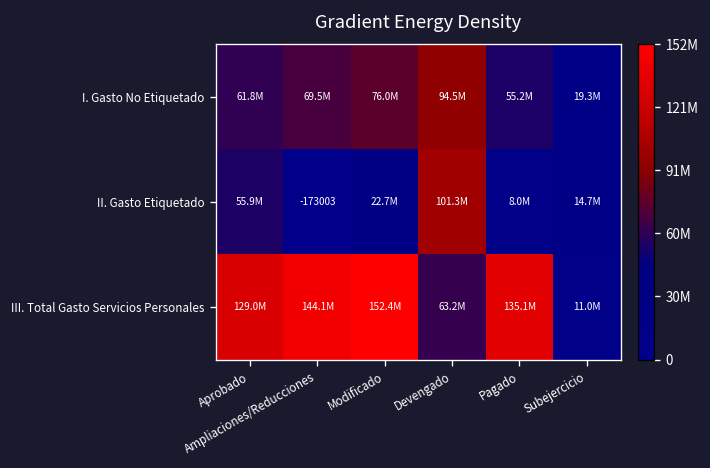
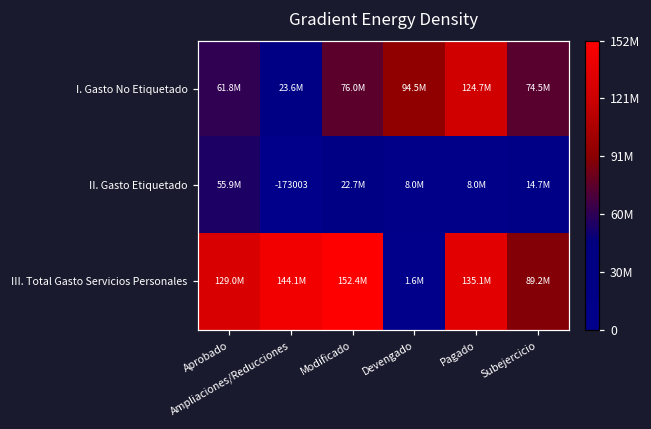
I. Gasto No Etiquetado, Ampliaciones/Reducciones: 69.5M -> 23.6M
I. Gasto No Etiquetado, Pagado: 55.2M -> 124.7M
I. Gasto No Etiquetado, Subejercicio: 19.3M -> 74.5M
II. Gasto Etiquetado, Devengado: 101.3M -> 8.0M
III. Total Gasto Servicios Personales, Devengado: 63.2M -> 1.6M
III. Total Gasto Servicios Personales, Subejercicio: 11.0M -> 89.2M
